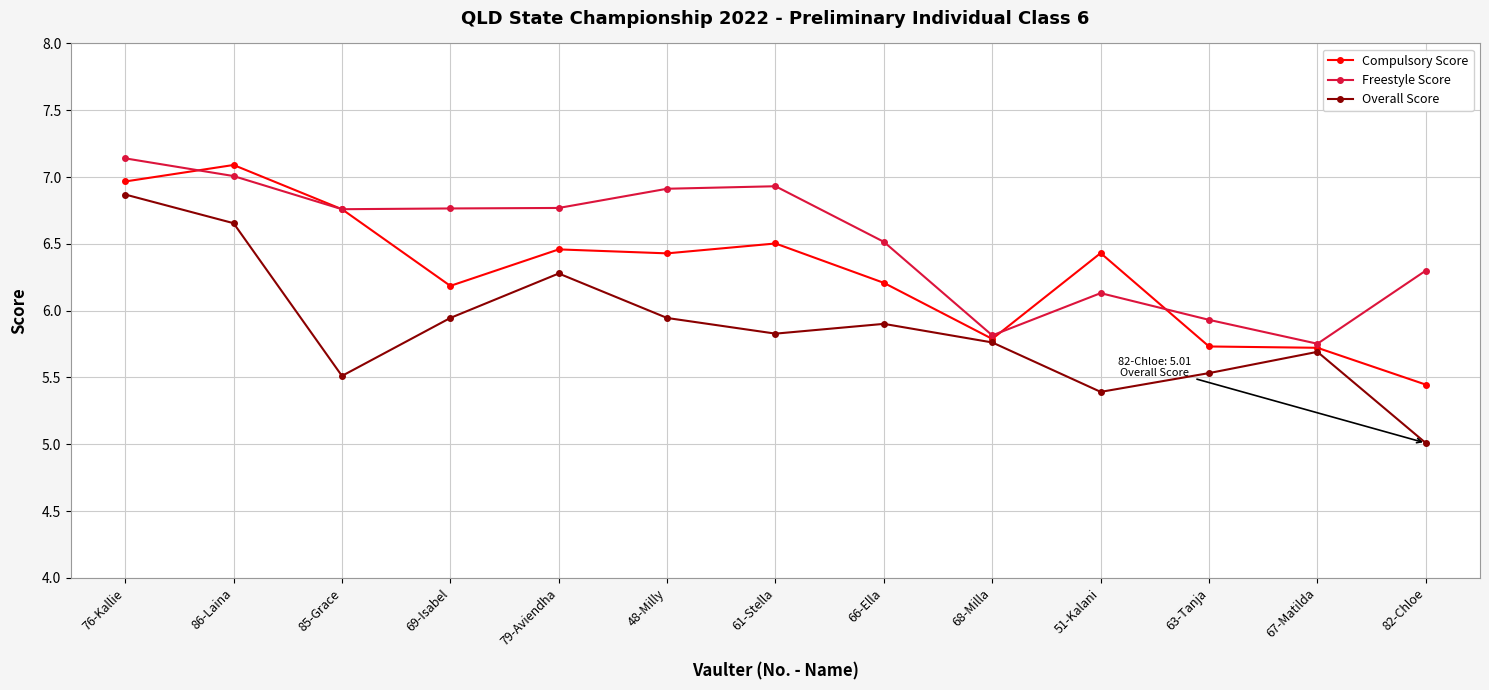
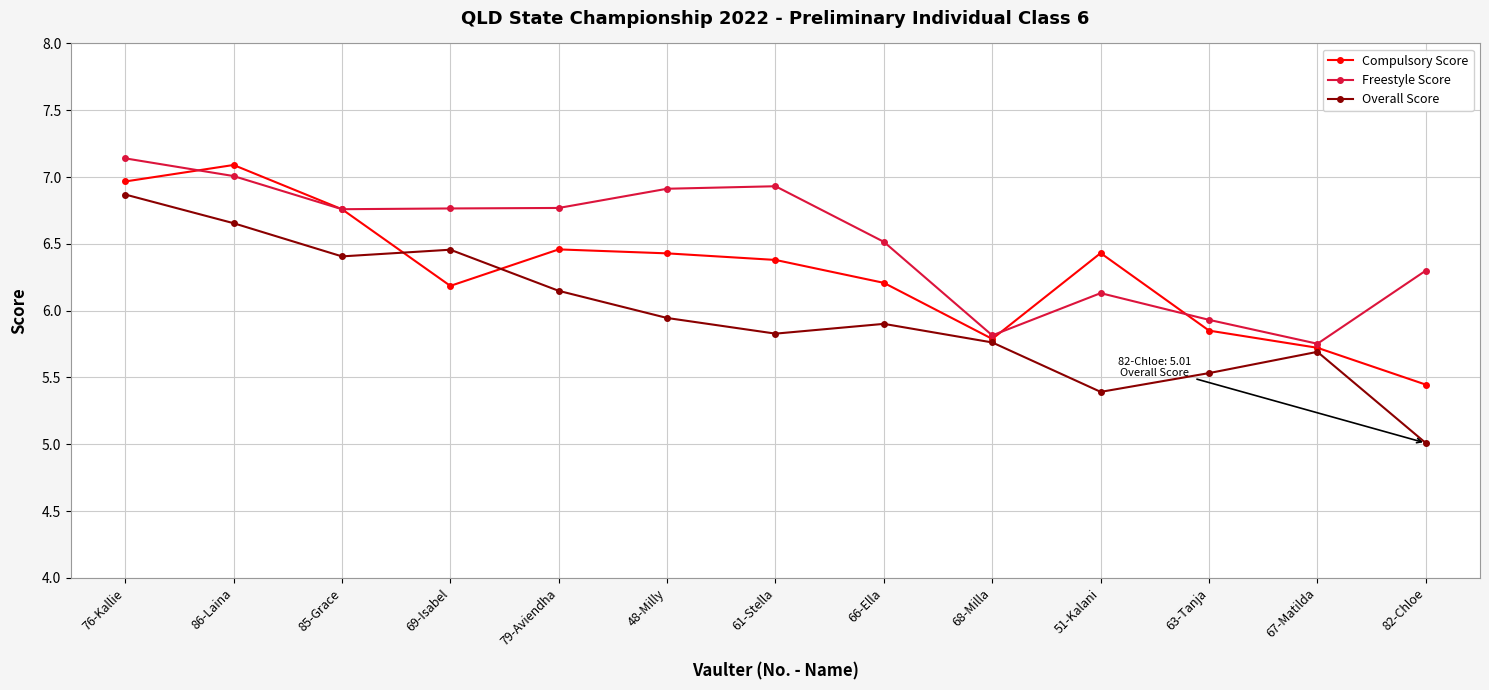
Overall Score, 85-Grace: 5.51 -> 6.41
Overall Score, 69-Isabel: 5.95 -> 6.46
Overall Score, 79-Aviendha: 6.28 -> 6.15
Compulsory Score, 61-Stella: 6.50 -> 6.38
Compulsory Score, 63-Tanja: 5.73 -> 5.85
